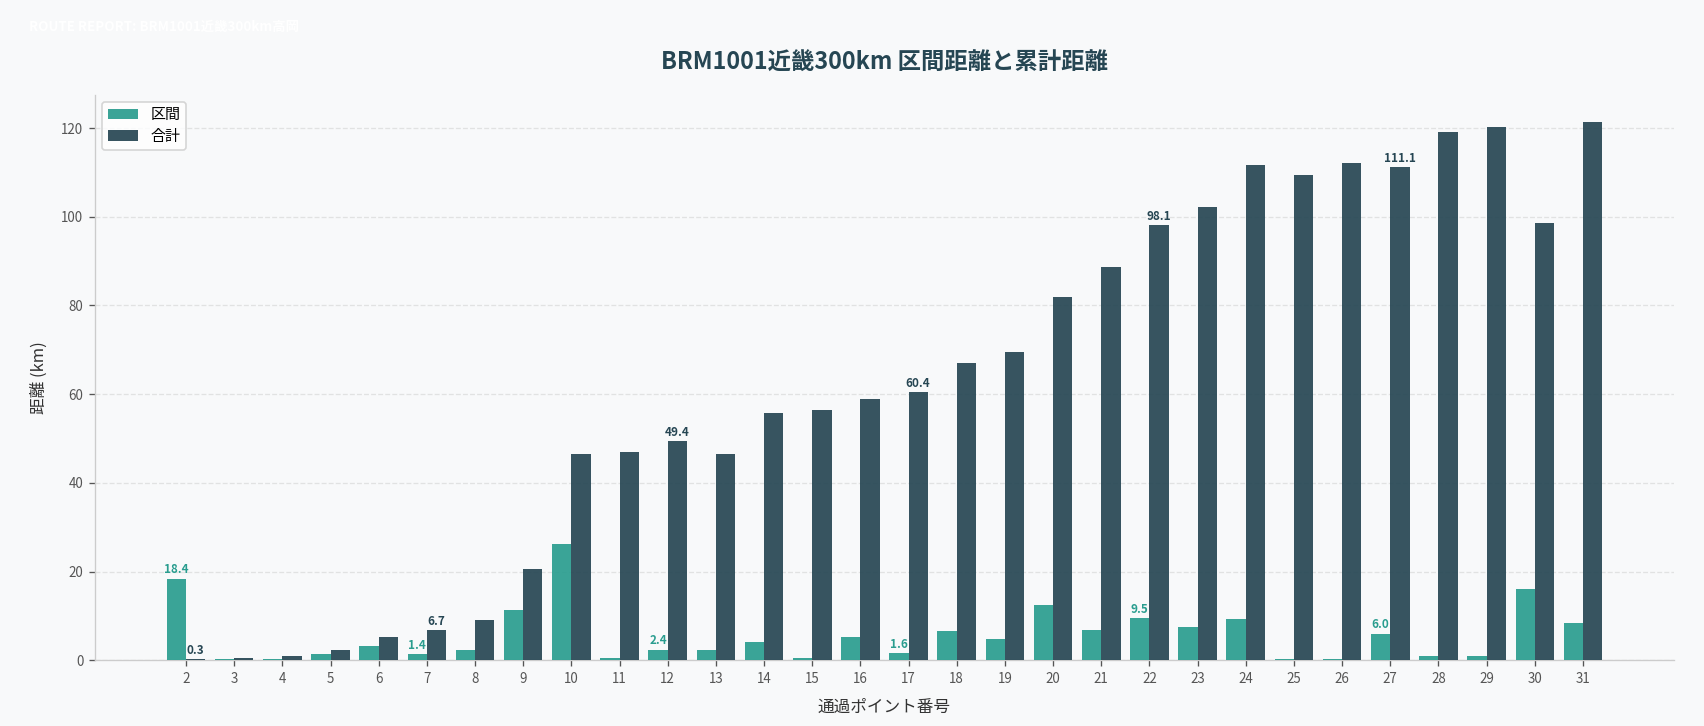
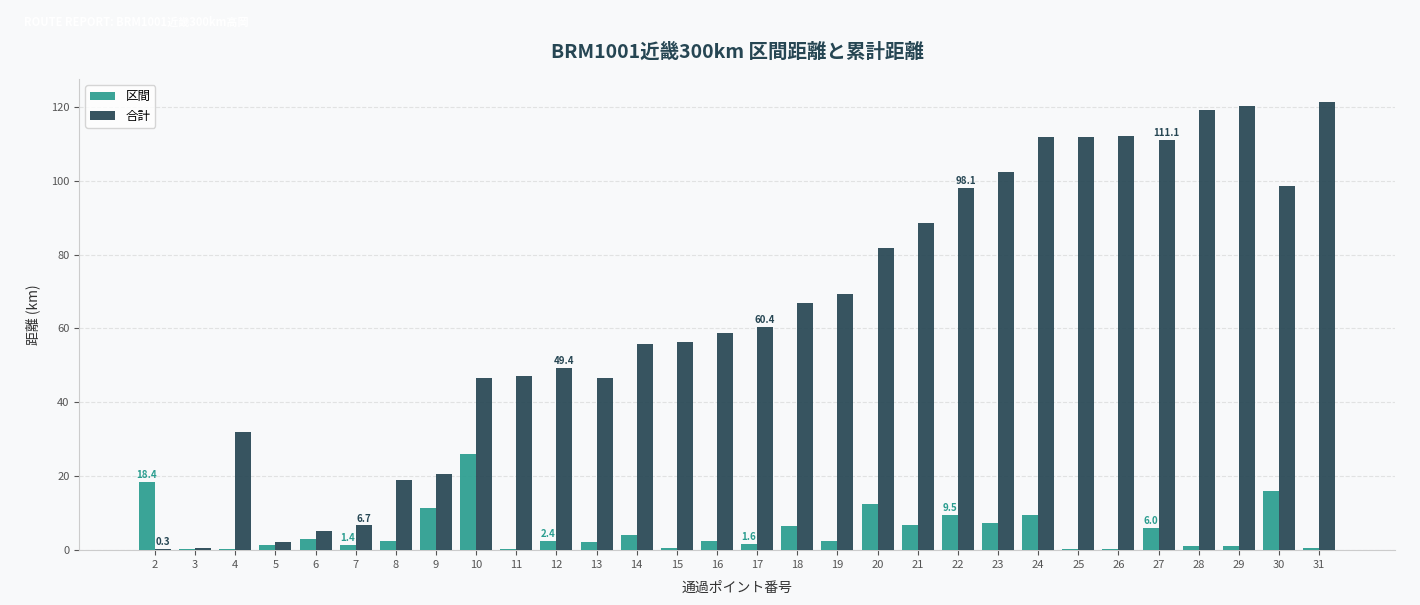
合計, 4: 1 -> 32
合計, 8: 9 -> 19
区間, 16: 5 -> 2
区間, 19: 5 -> 2
合計, 25: 109 -> 112
区間, 31: 8 -> 1
